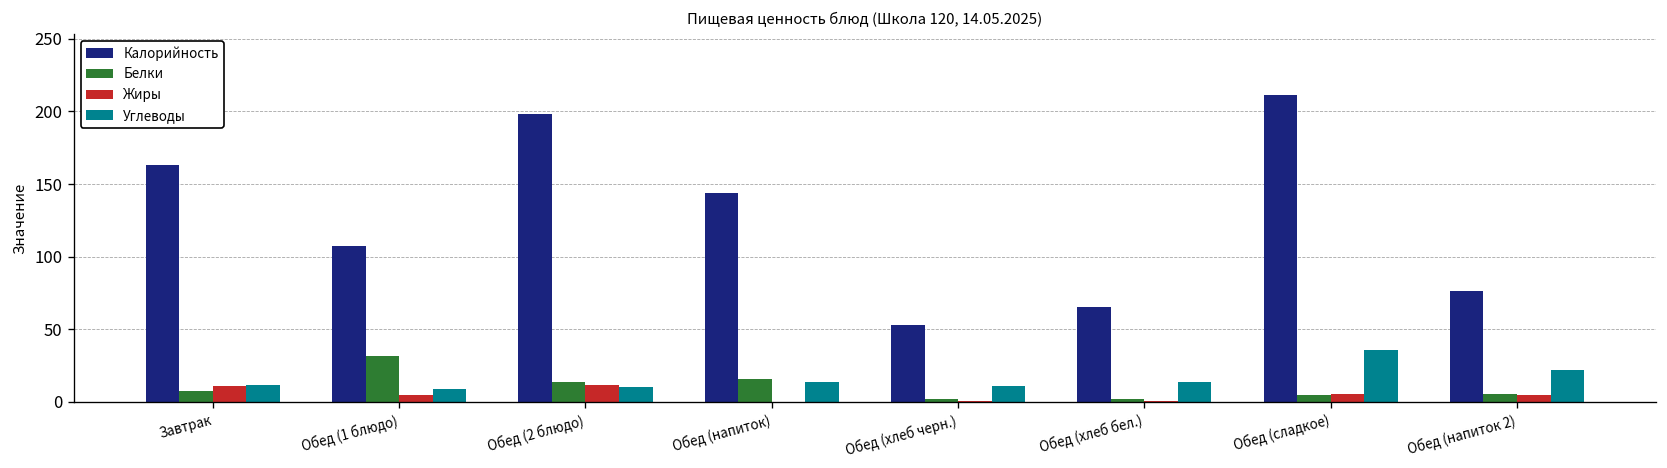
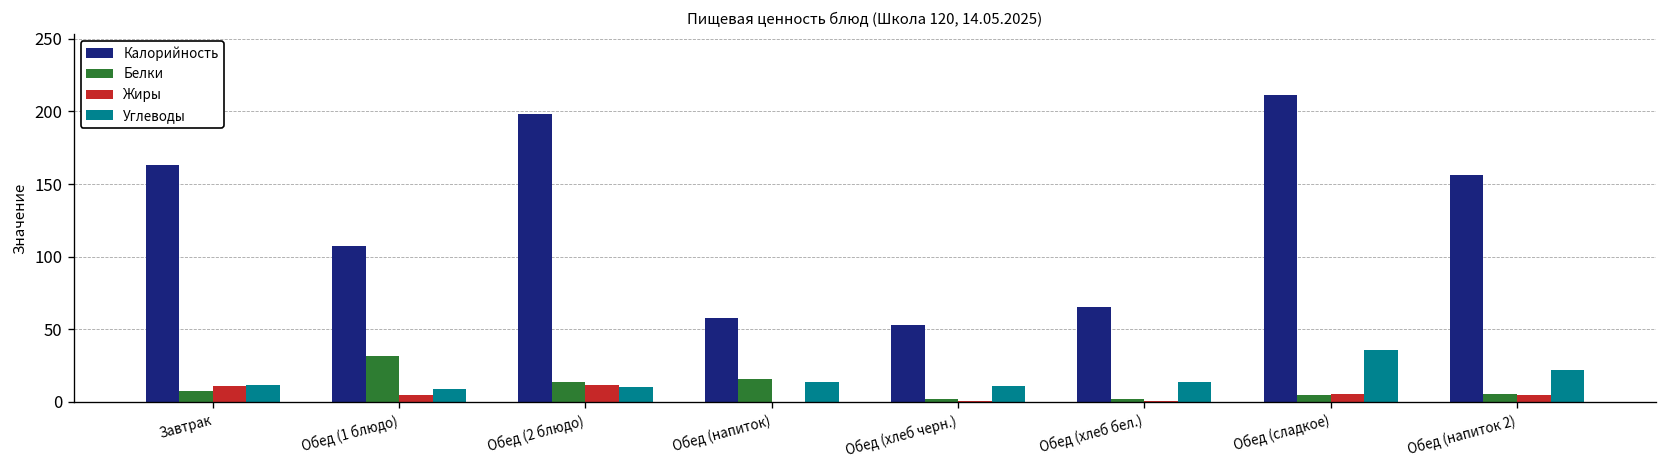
Калорийность, Обед (напиток): 144 -> 58
Калорийность, Обед (напиток 2): 76 -> 156
